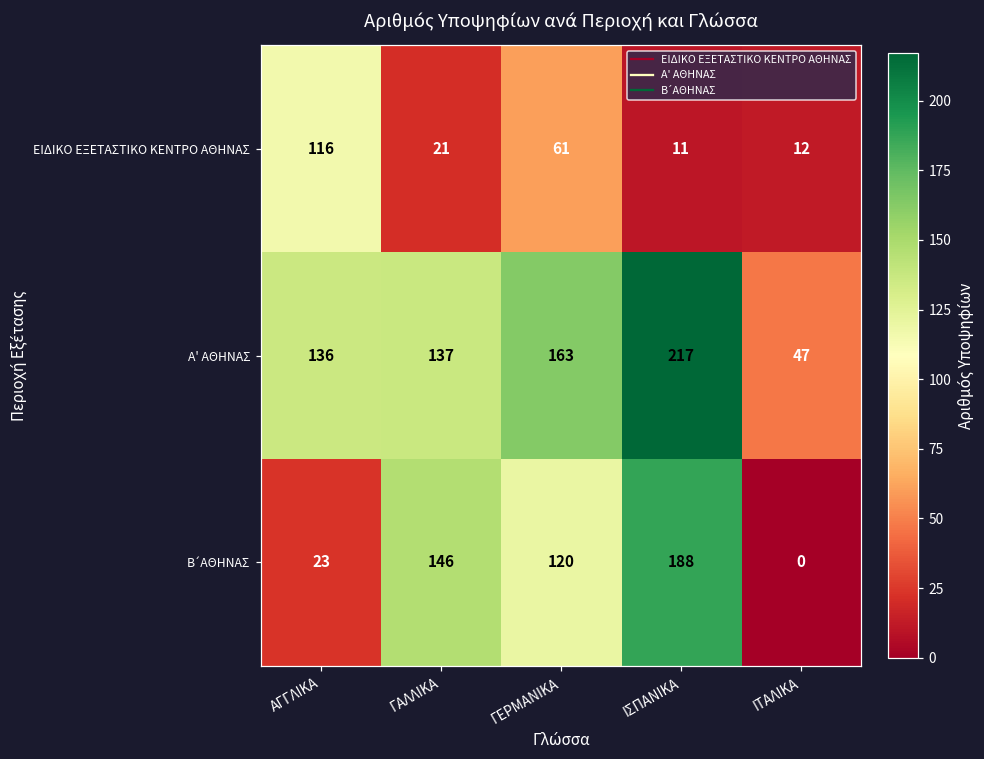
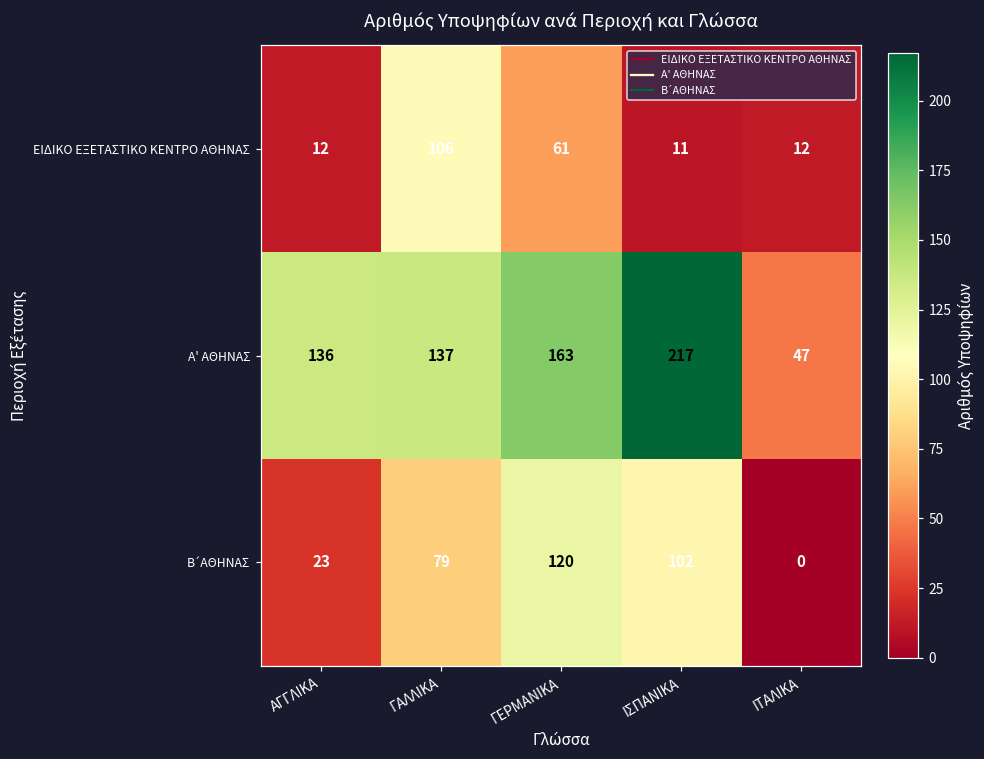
ΕΙΔΙΚΟ ΕΞΕΤΑΣΤΙΚΟ ΚΕΝΤΡΟ ΑΘΗΝΑΣ, ΑΓΓΛΙΚΑ: 116 -> 12
ΕΙΔΙΚΟ ΕΞΕΤΑΣΤΙΚΟ ΚΕΝΤΡΟ ΑΘΗΝΑΣ, ΓΑΛΛΙΚΑ: 21 -> 106
Β΄ΑΘΗΝΑΣ, ΓΑΛΛΙΚΑ: 146 -> 79
Β΄ΑΘΗΝΑΣ, ΙΣΠΑΝΙΚΑ: 188 -> 102
